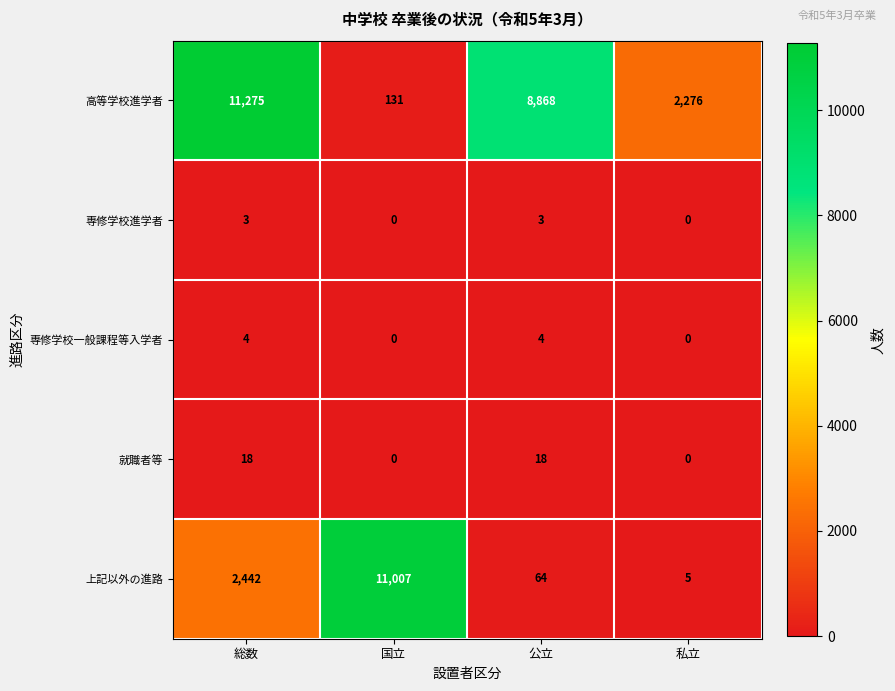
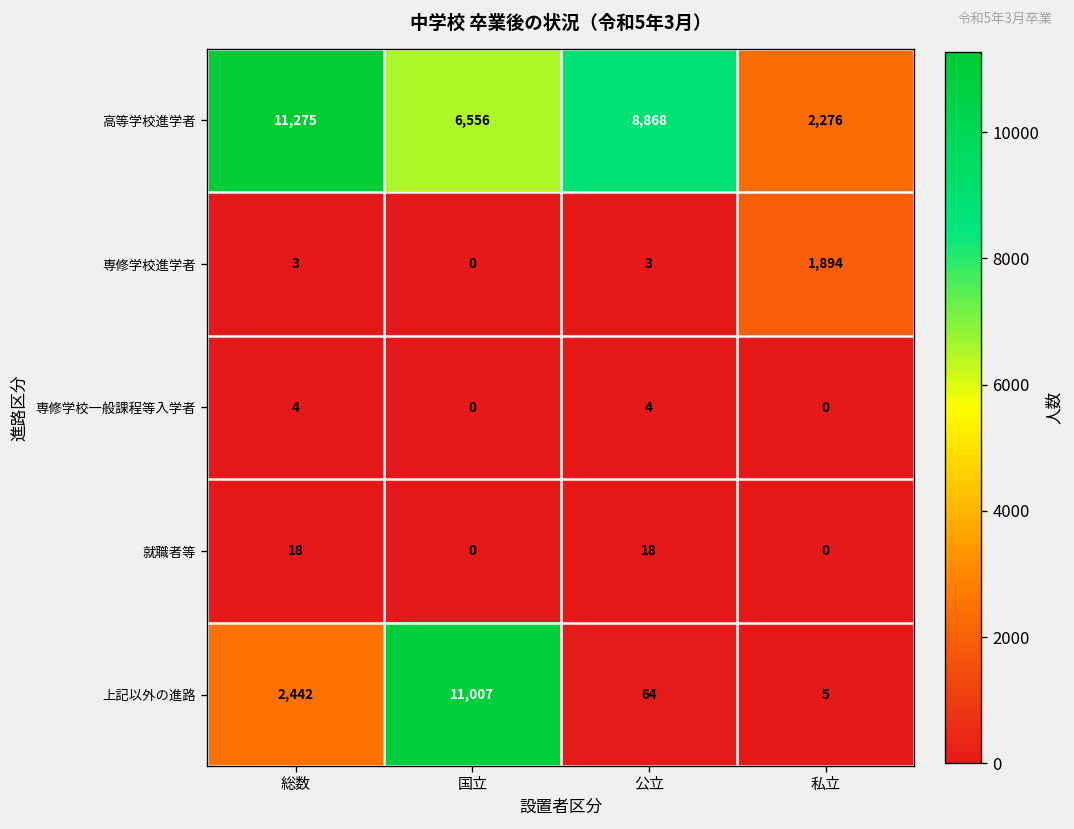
高等学校進学者, 国立: 131 -> 6,556
専修学校進学者, 私立: 0 -> 1,894
